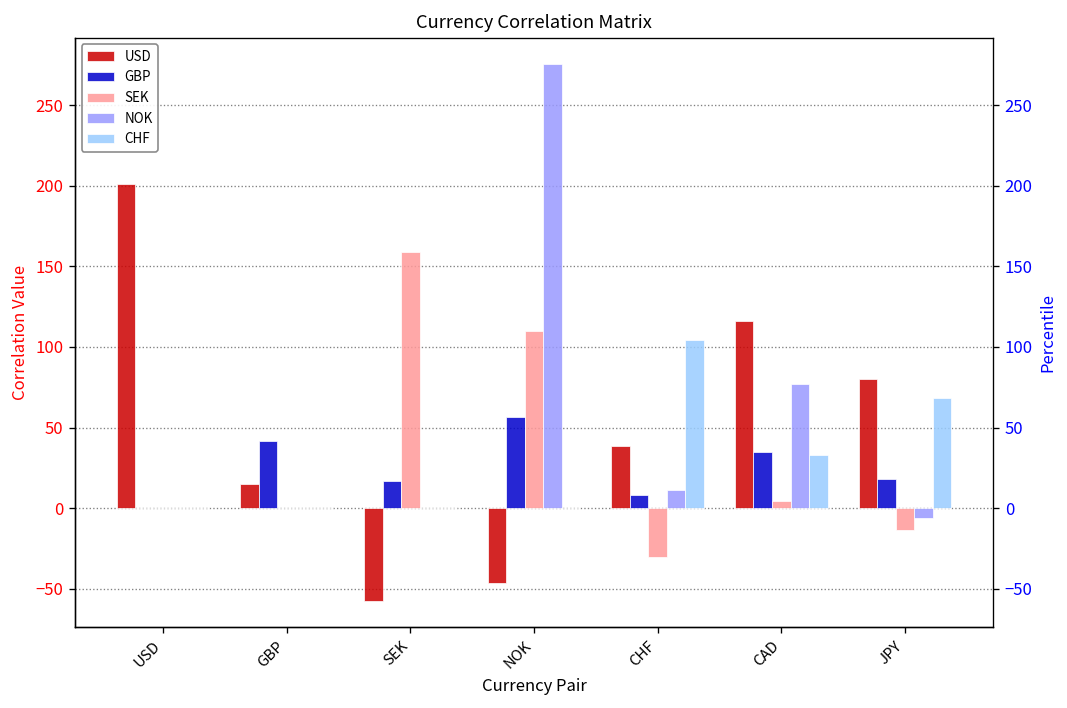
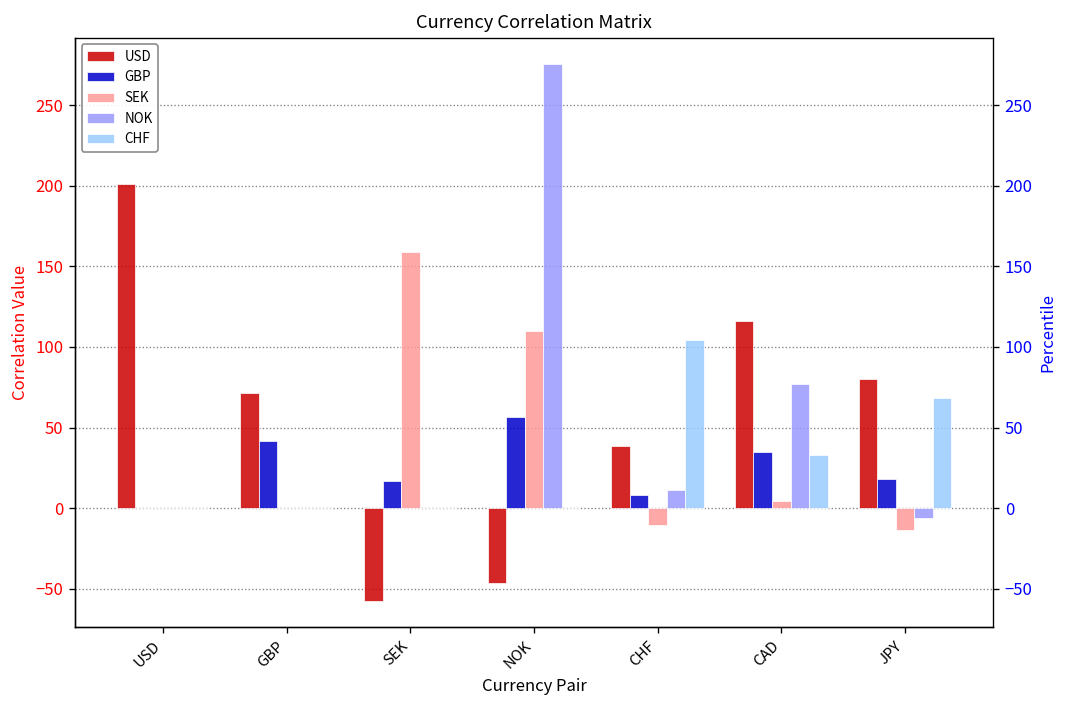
USD, GBP: 15 -> 72
SEK, CHF: -30 -> -11
